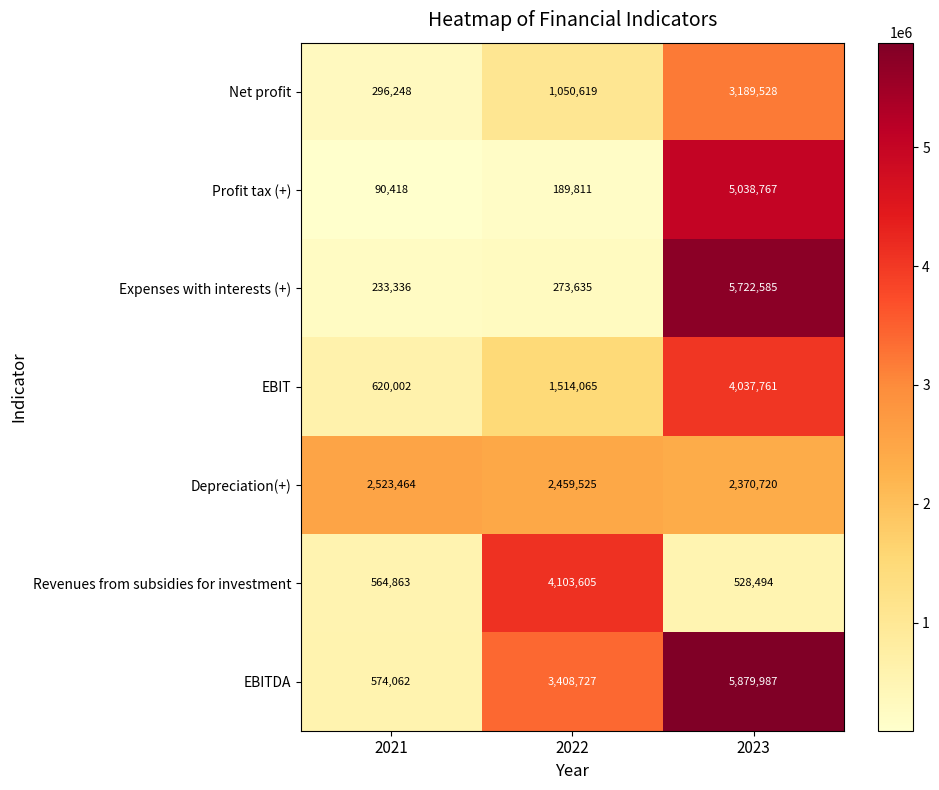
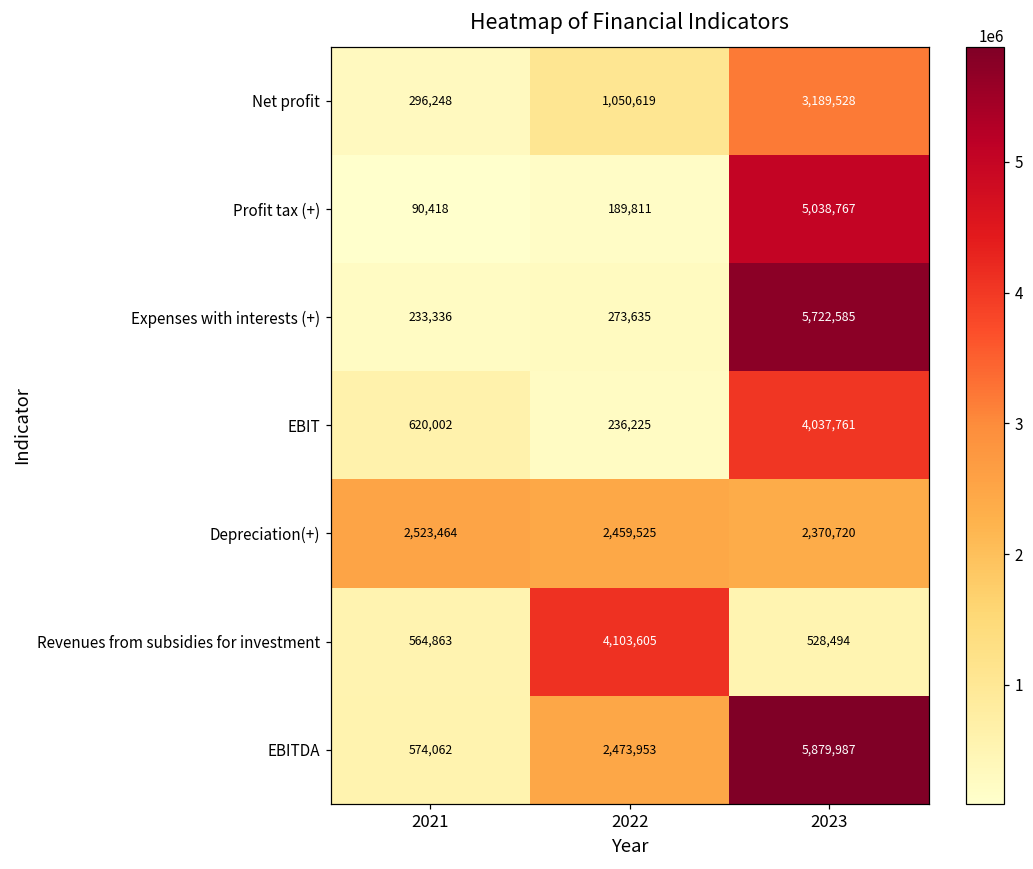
EBIT, 2022: 1,514,065 -> 236,225
EBITDA, 2022: 3,408,727 -> 2,473,953
